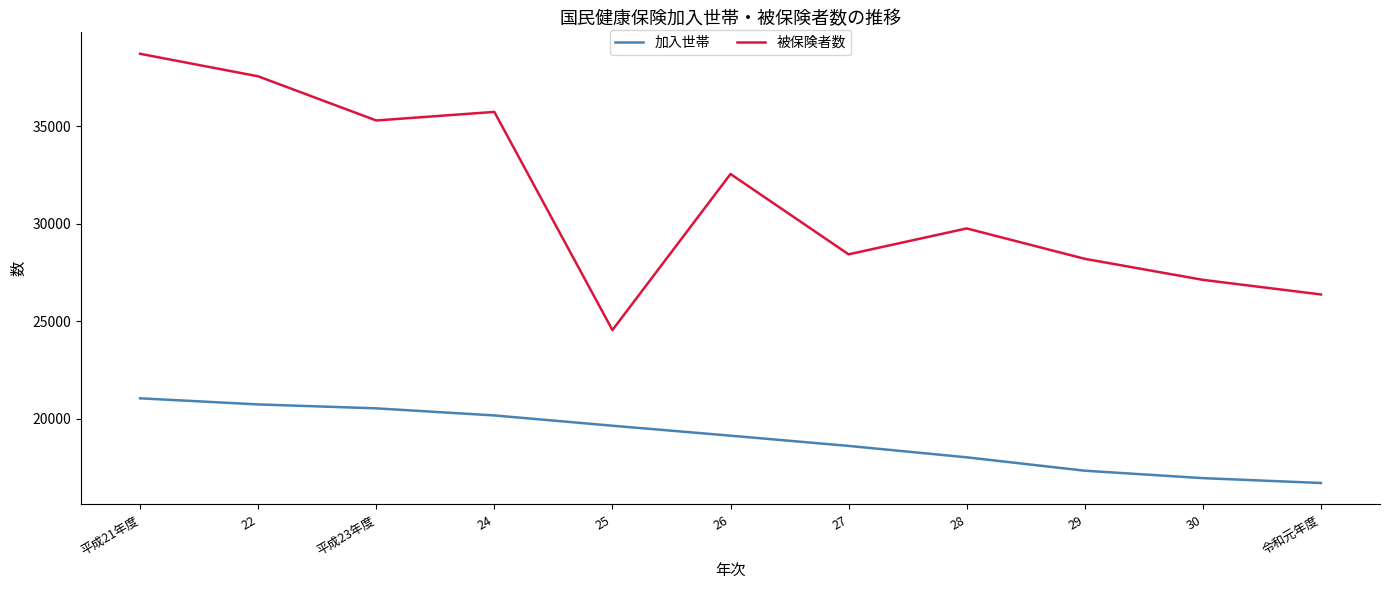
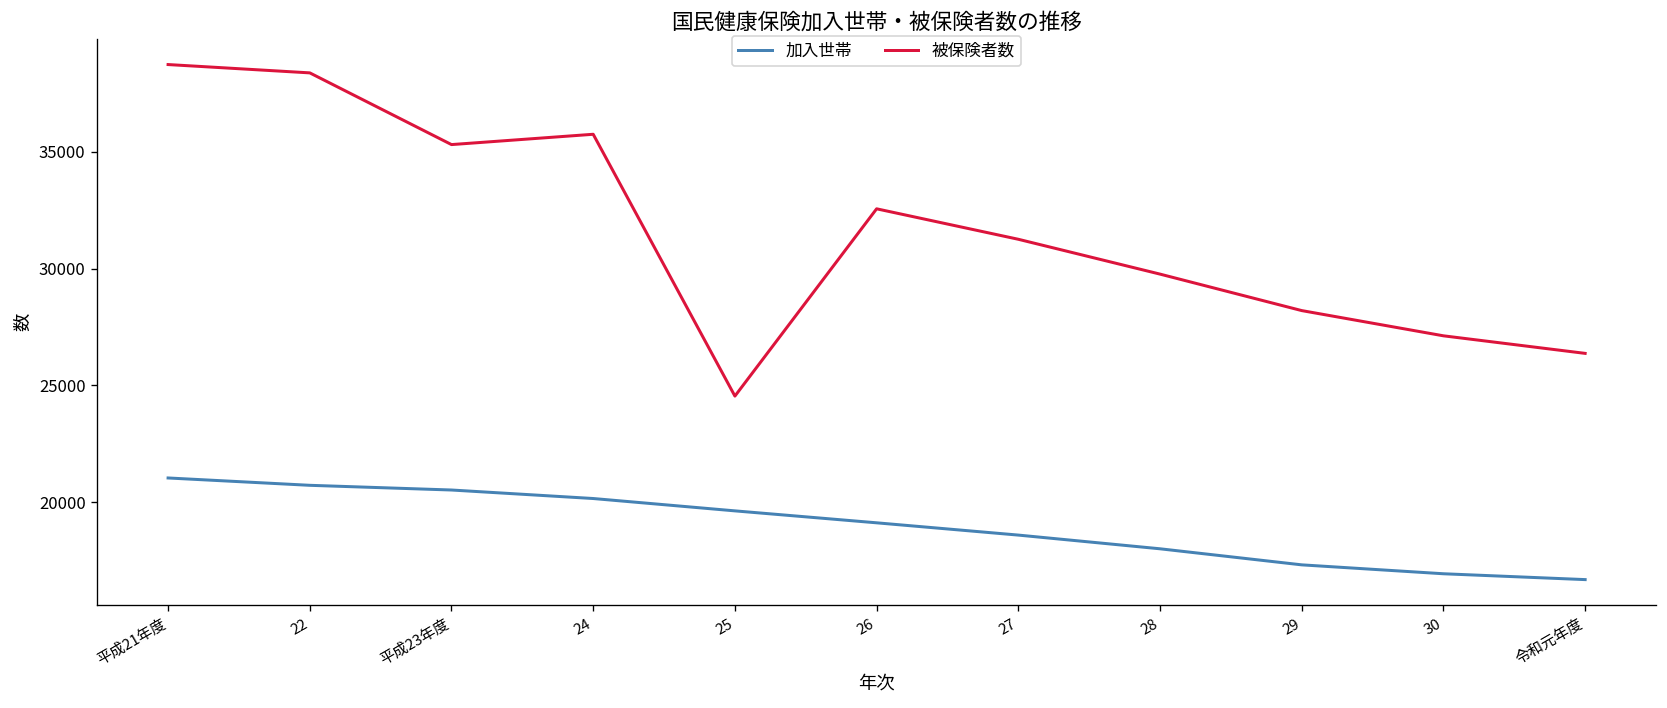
被保険者数, 22: 37600 -> 38400
被保険者数, 27: 28400 -> 31300
